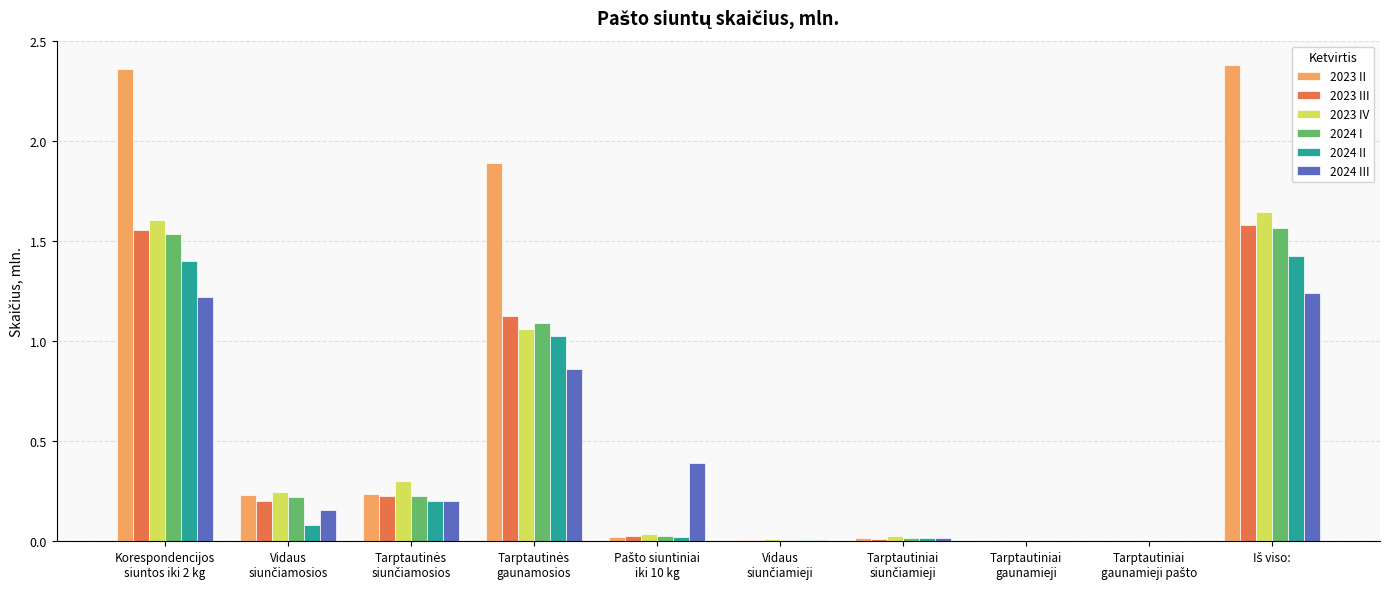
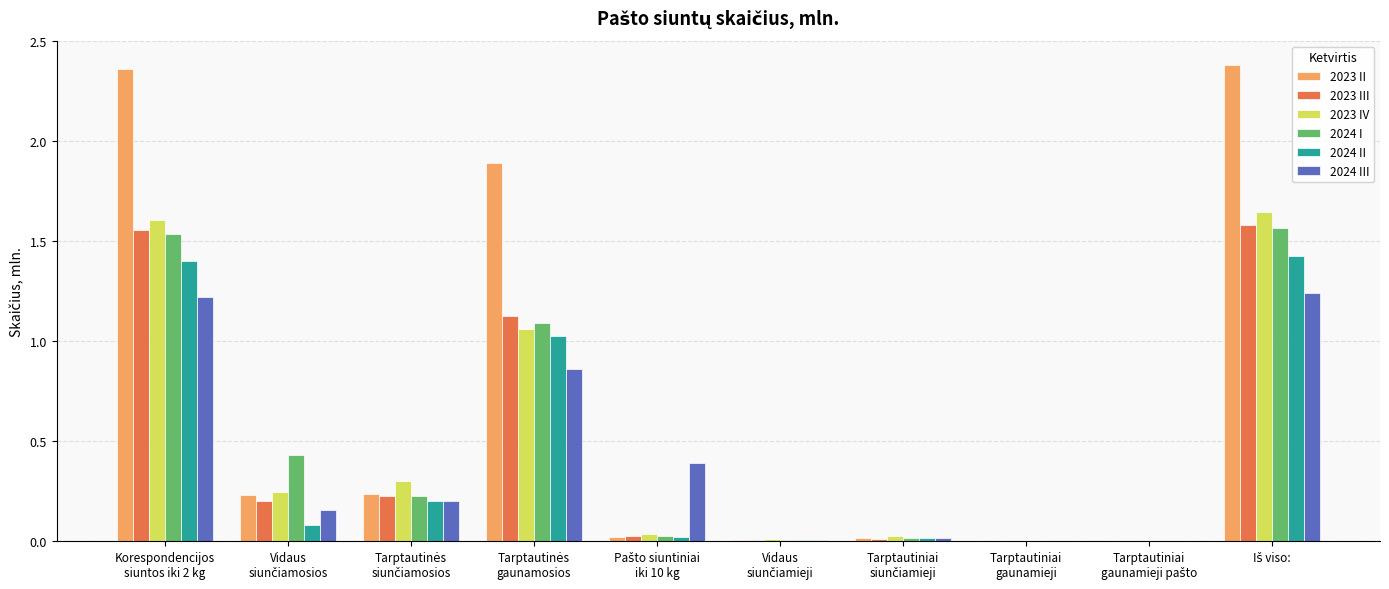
2024 I, Vidaus siunčiamosios: 0.22 -> 0.43
